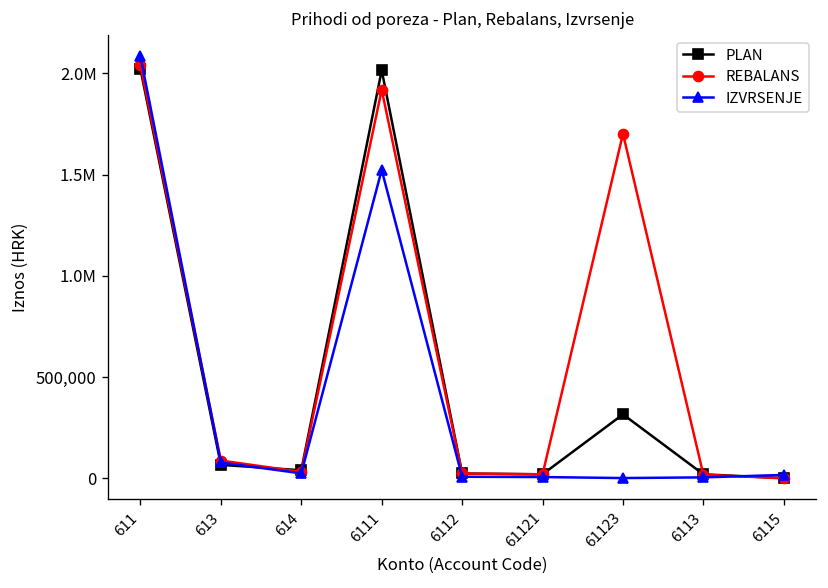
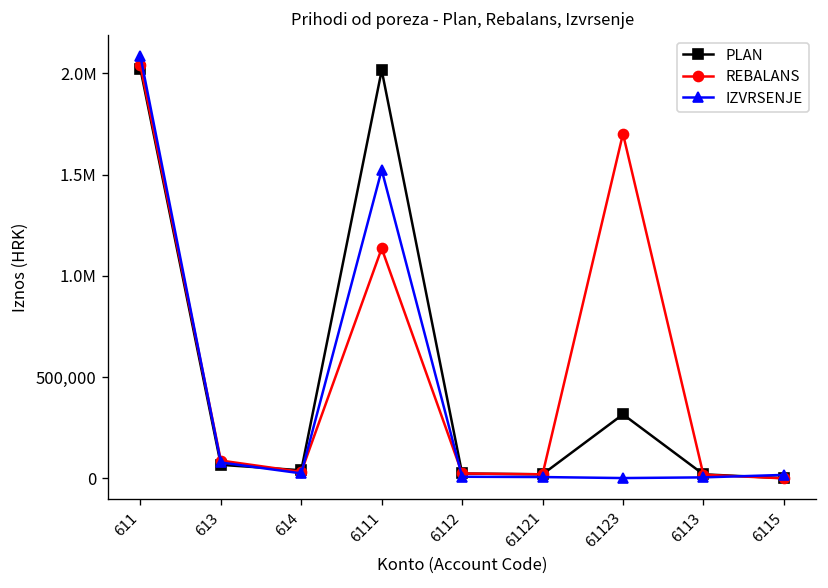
REBALANS, 6111: 1,920,000 -> 1,140,000
